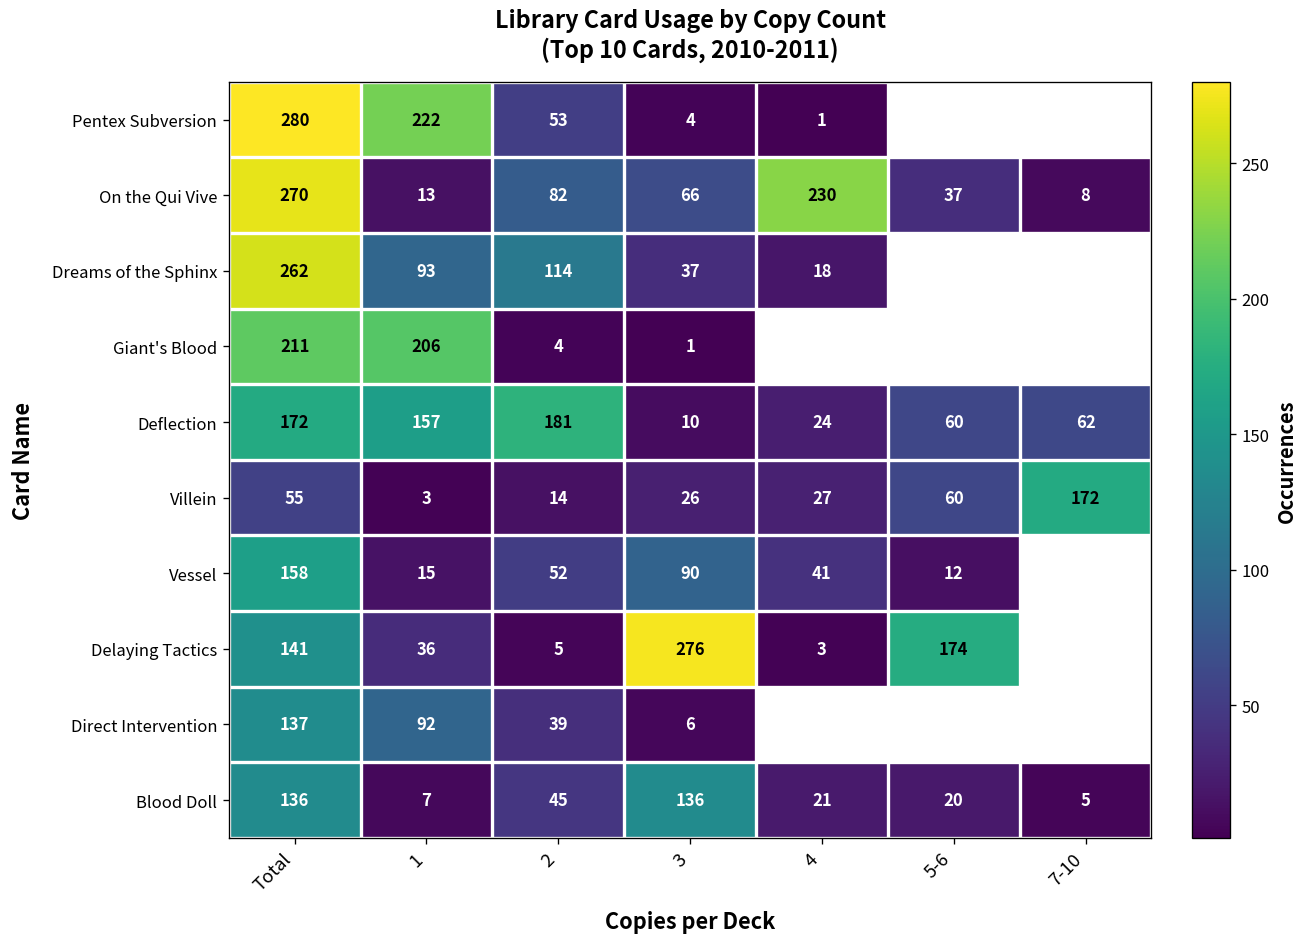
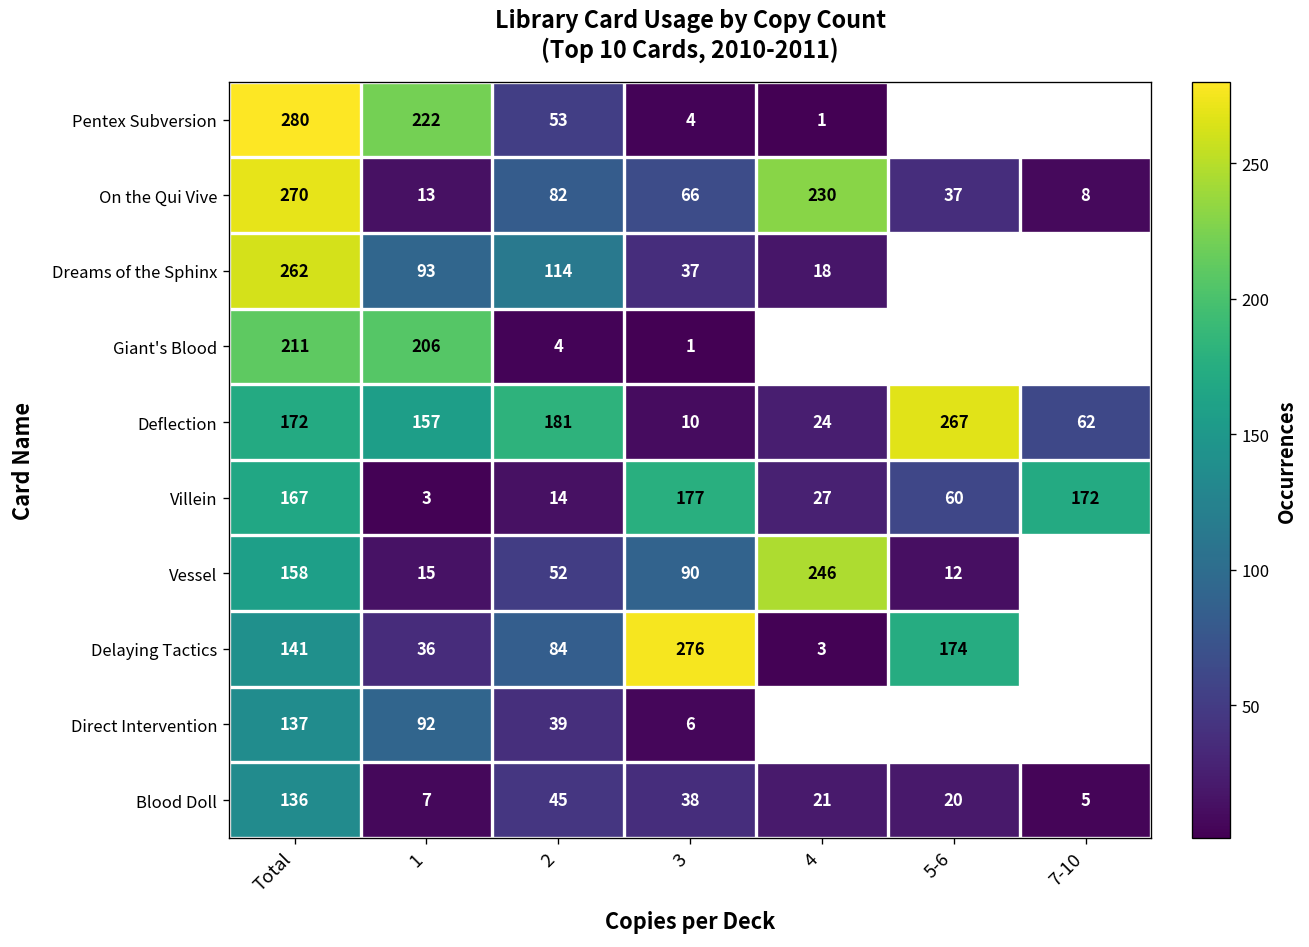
Deflection, 5-6: 60 -> 267
Villein, Total: 55 -> 167
Villein, 3: 26 -> 177
Vessel, 4: 41 -> 246
Delaying Tactics, 2: 5 -> 84
Blood Doll, 3: 136 -> 38
